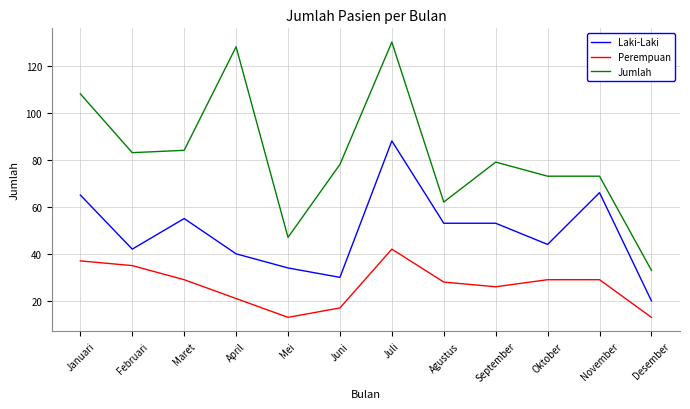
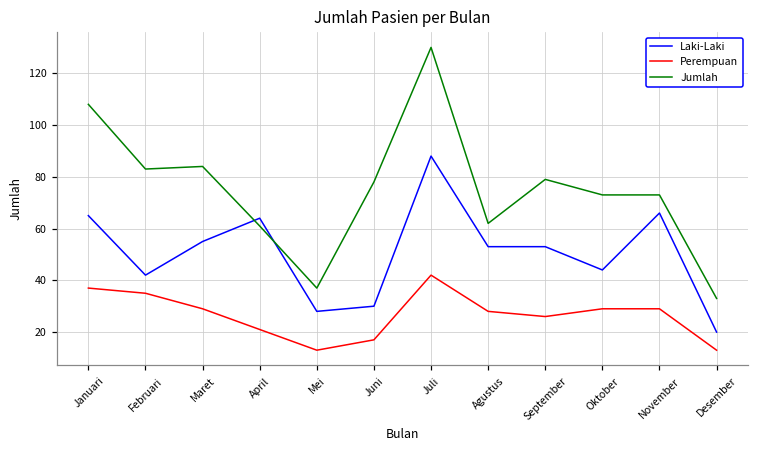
Laki-Laki, April: 40 -> 64
Jumlah, April: 128 -> 61
Laki-Laki, Mei: 34 -> 28
Jumlah, Mei: 47 -> 37
